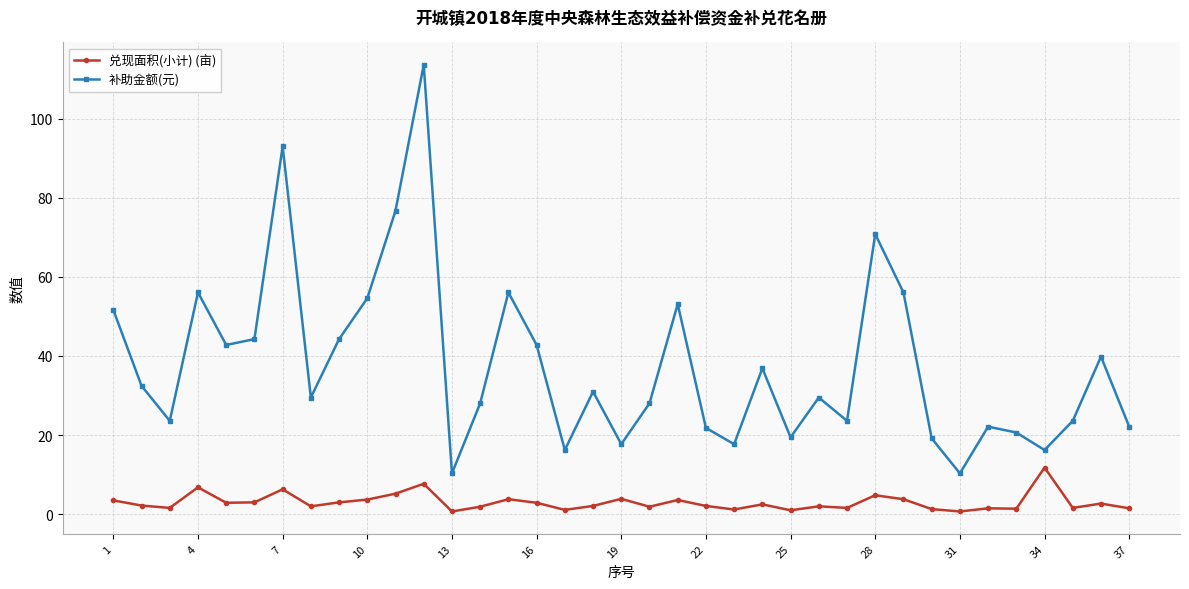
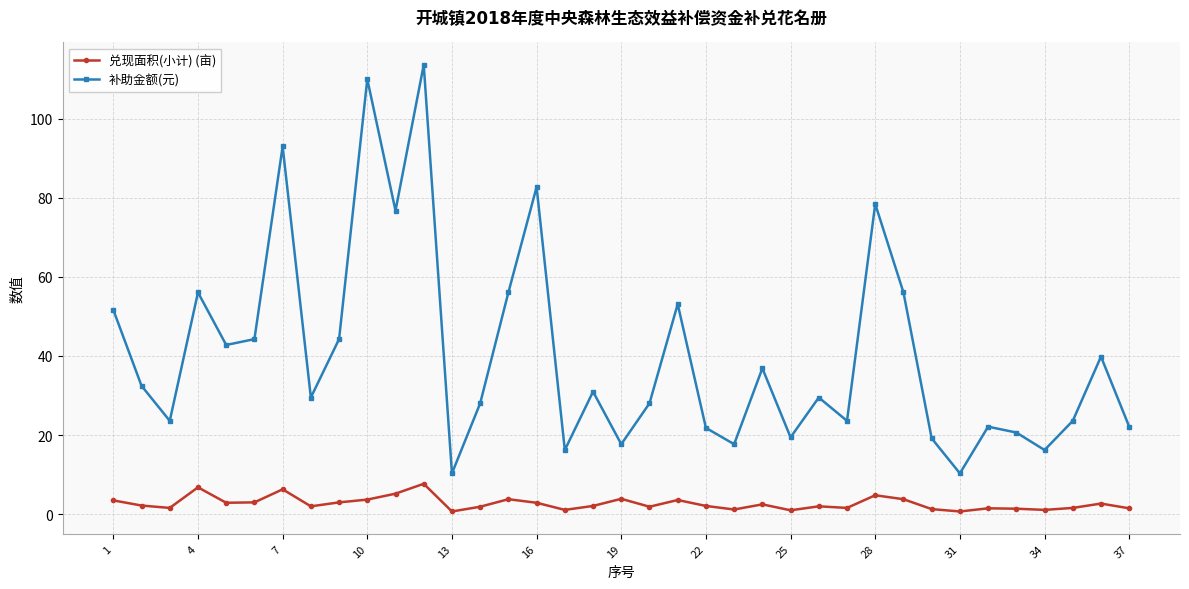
补助金额(元), 10: 55 -> 110
补助金额(元), 16: 43 -> 83
补助金额(元), 28: 71 -> 78
兑现面积(小计) (亩), 34: 12 -> 1
